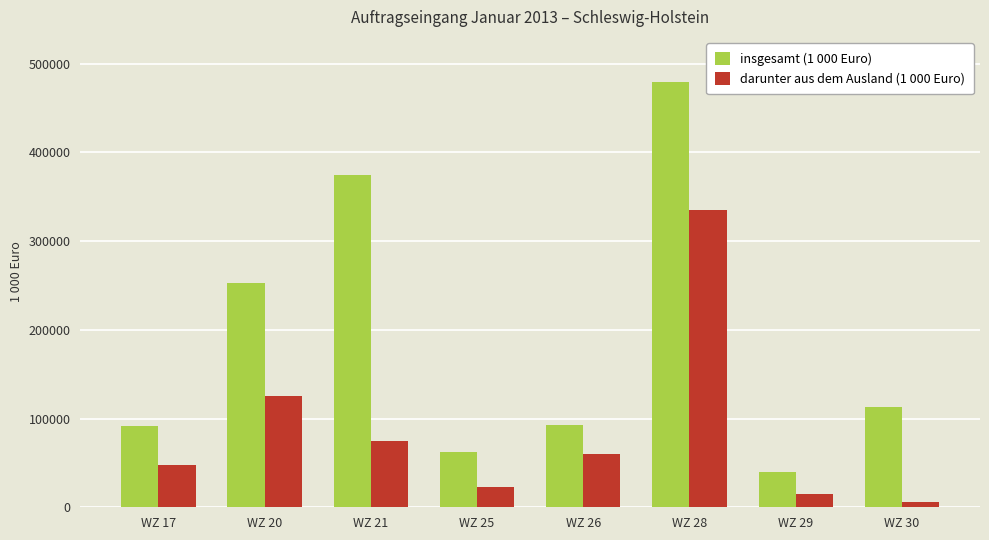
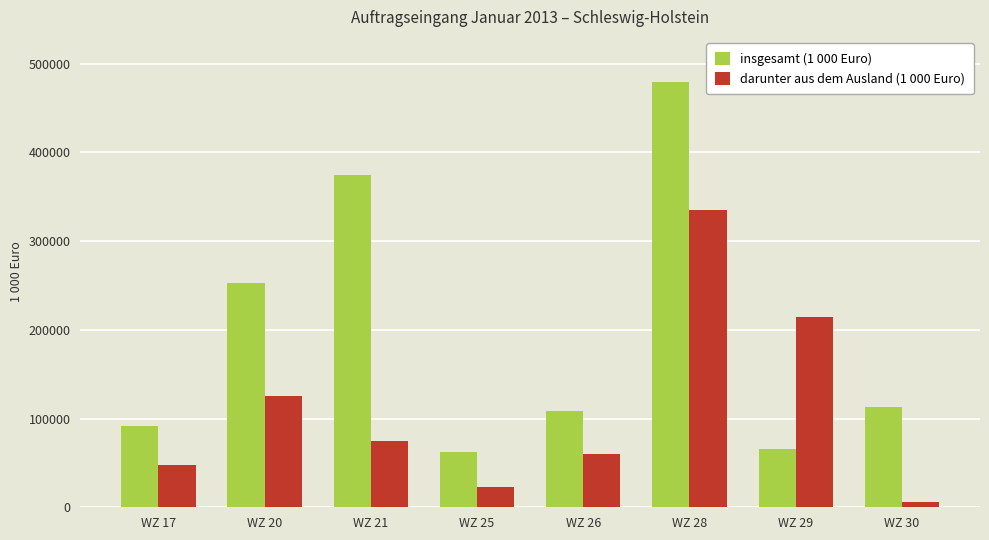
insgesamt (1 000 Euro), WZ 26: 90000 -> 110000
insgesamt (1 000 Euro), WZ 29: 40000 -> 70000
darunter aus dem Ausland (1 000 Euro), WZ 29: 20000 -> 210000
